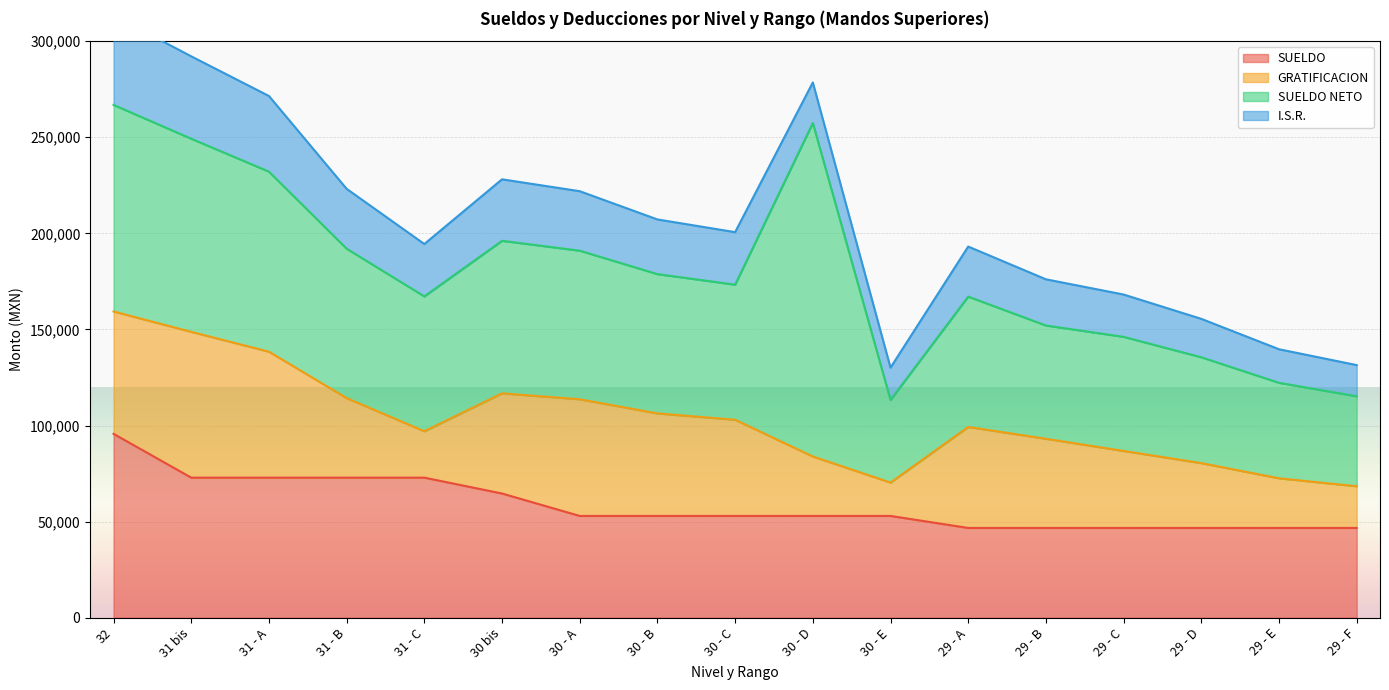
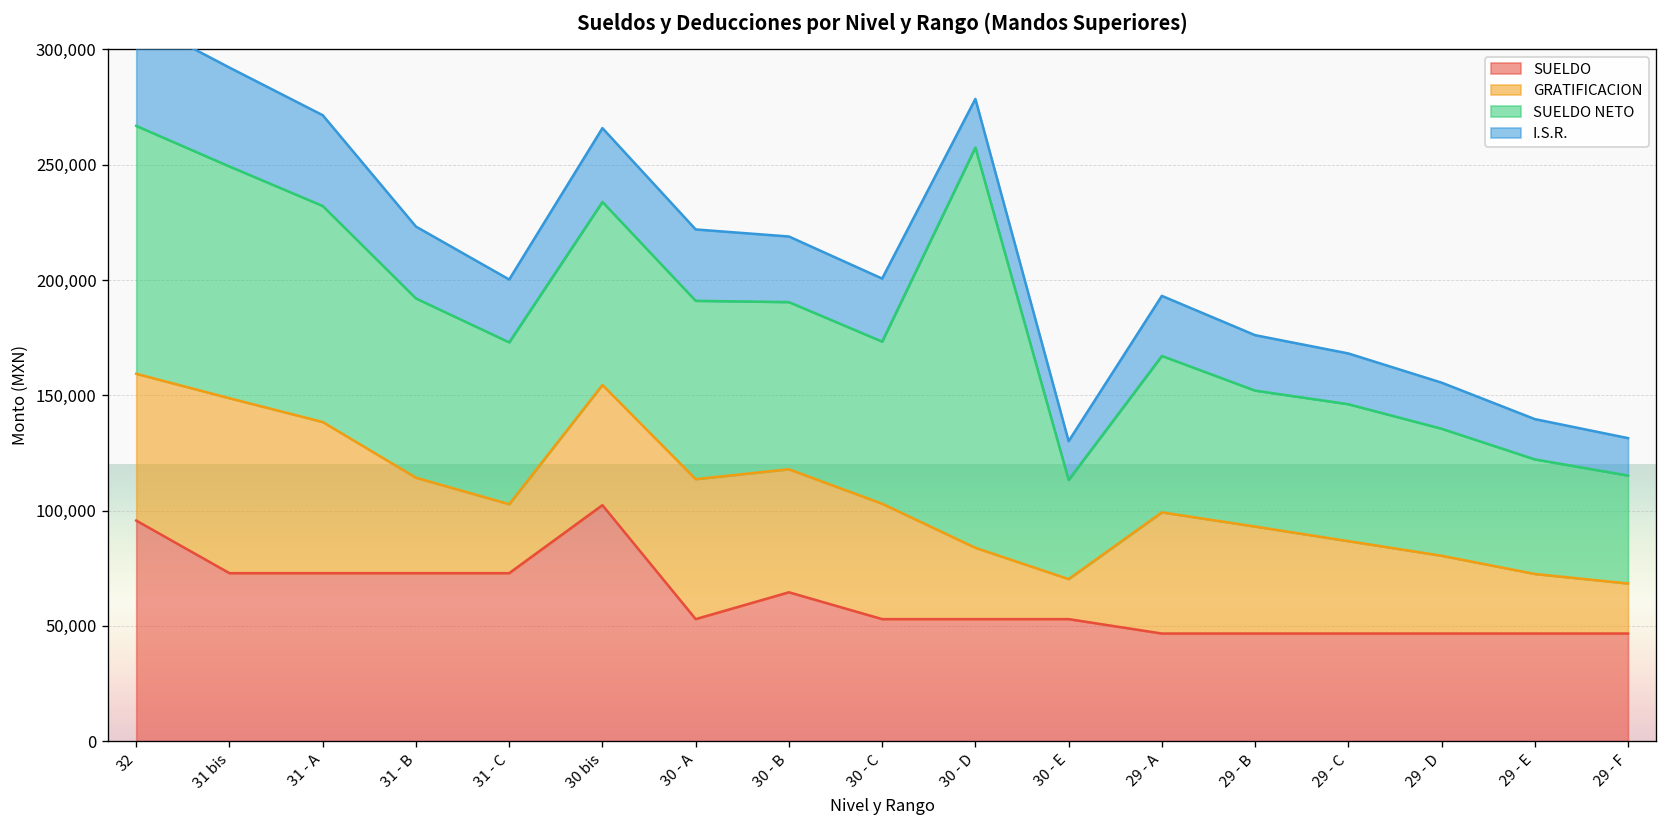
GRATIFICACION, 31 - C: 24,000 -> 30,000
SUELDO, 30 bis: 65,000 -> 102,000
SUELDO, 30 - B: 53,000 -> 65,000
